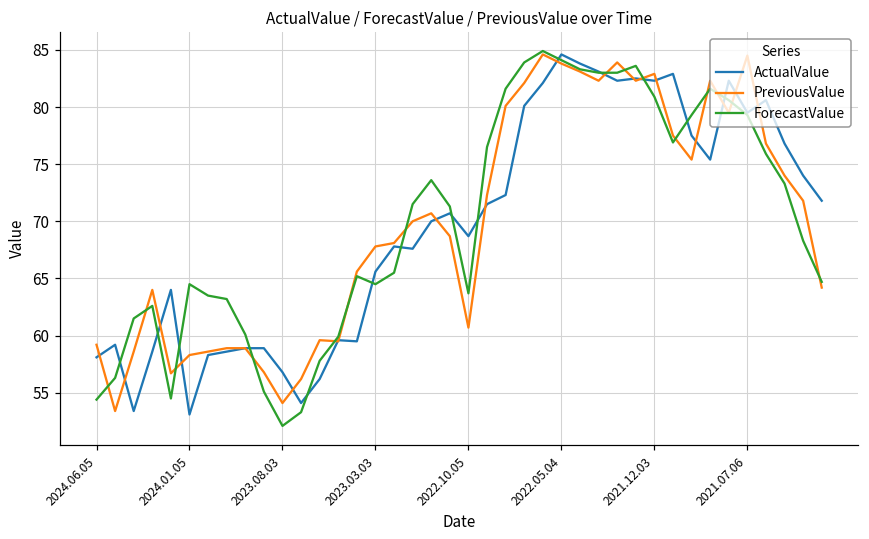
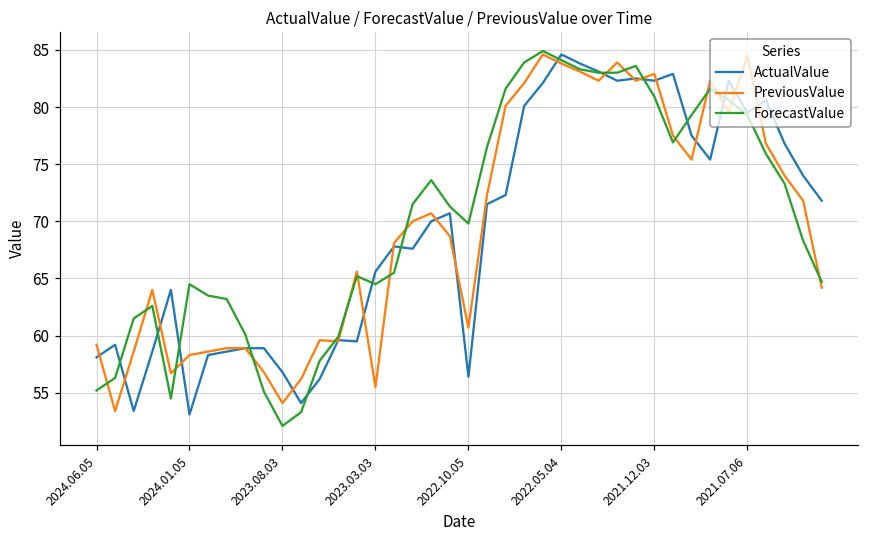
ForecastValue, 2024.06.05: 54.4 -> 55.2
PreviousValue, 2023.03.03: 67.8 -> 55.5
ActualValue, 2022.10.05: 68.7 -> 56.4
ForecastValue, 2022.10.05: 63.7 -> 69.8
